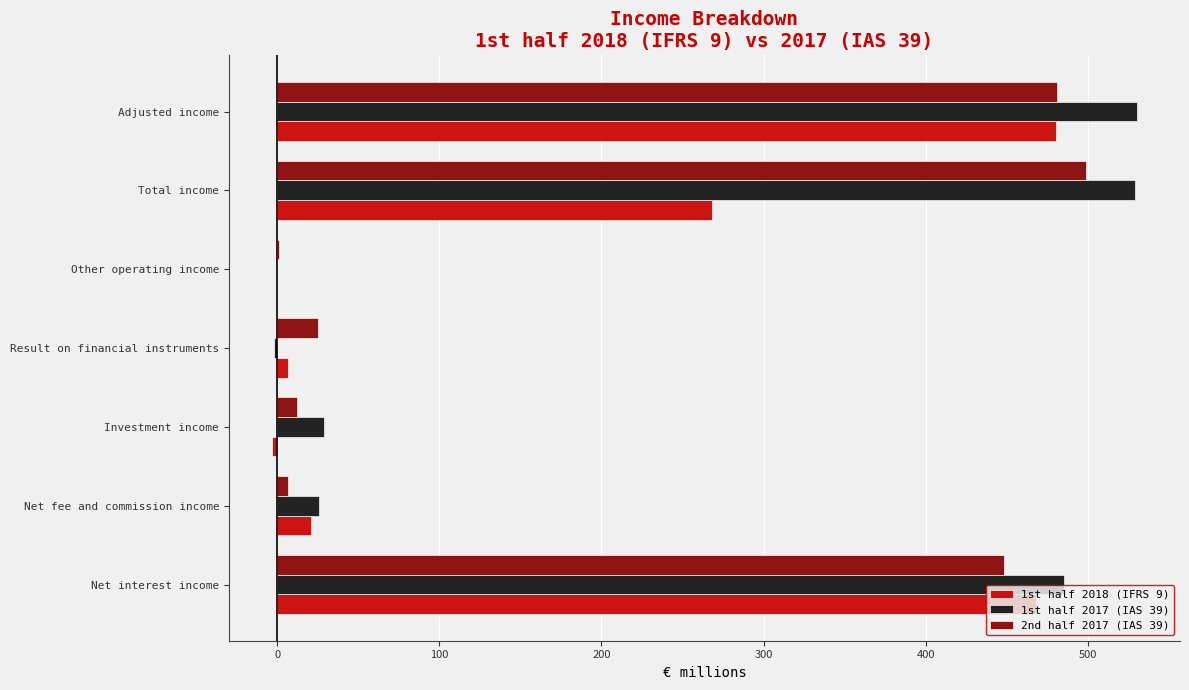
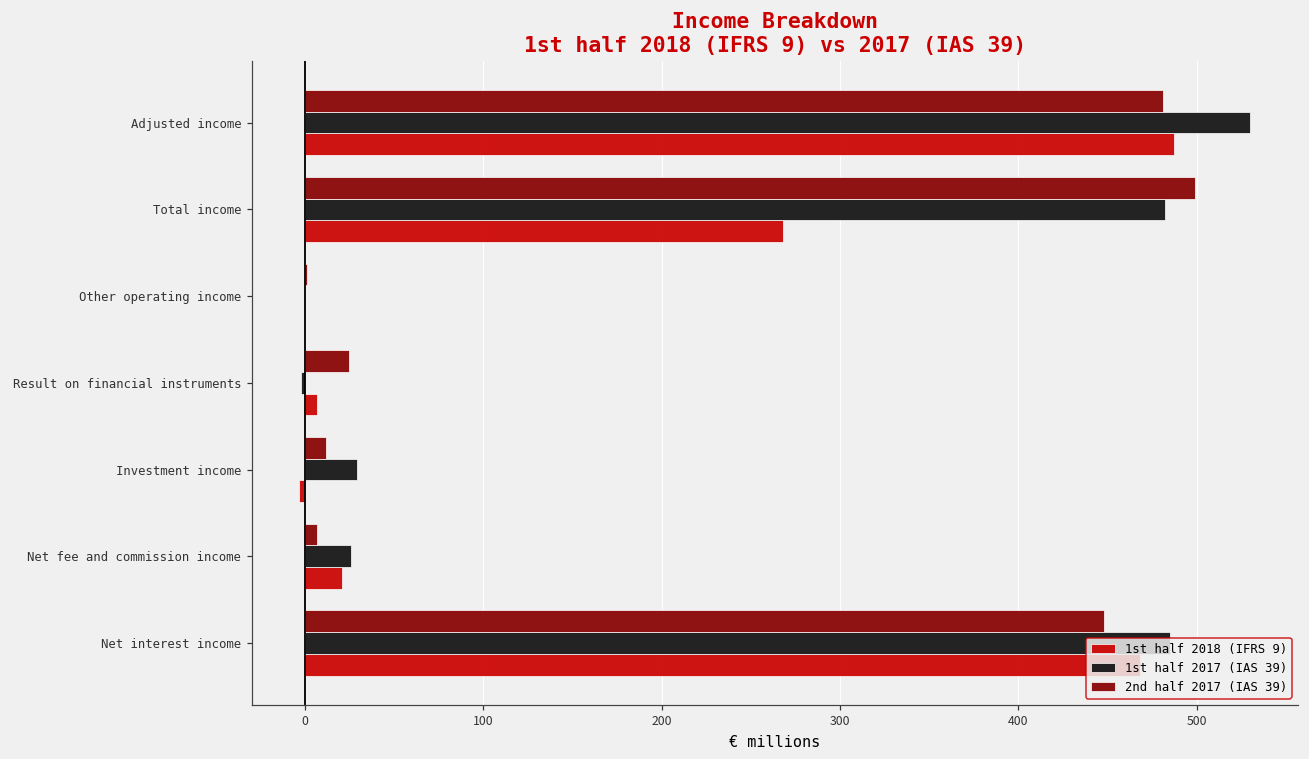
1st half 2018 (IFRS 9), Adjusted income: 480 -> 487
1st half 2017 (IAS 39), Total income: 529 -> 482
